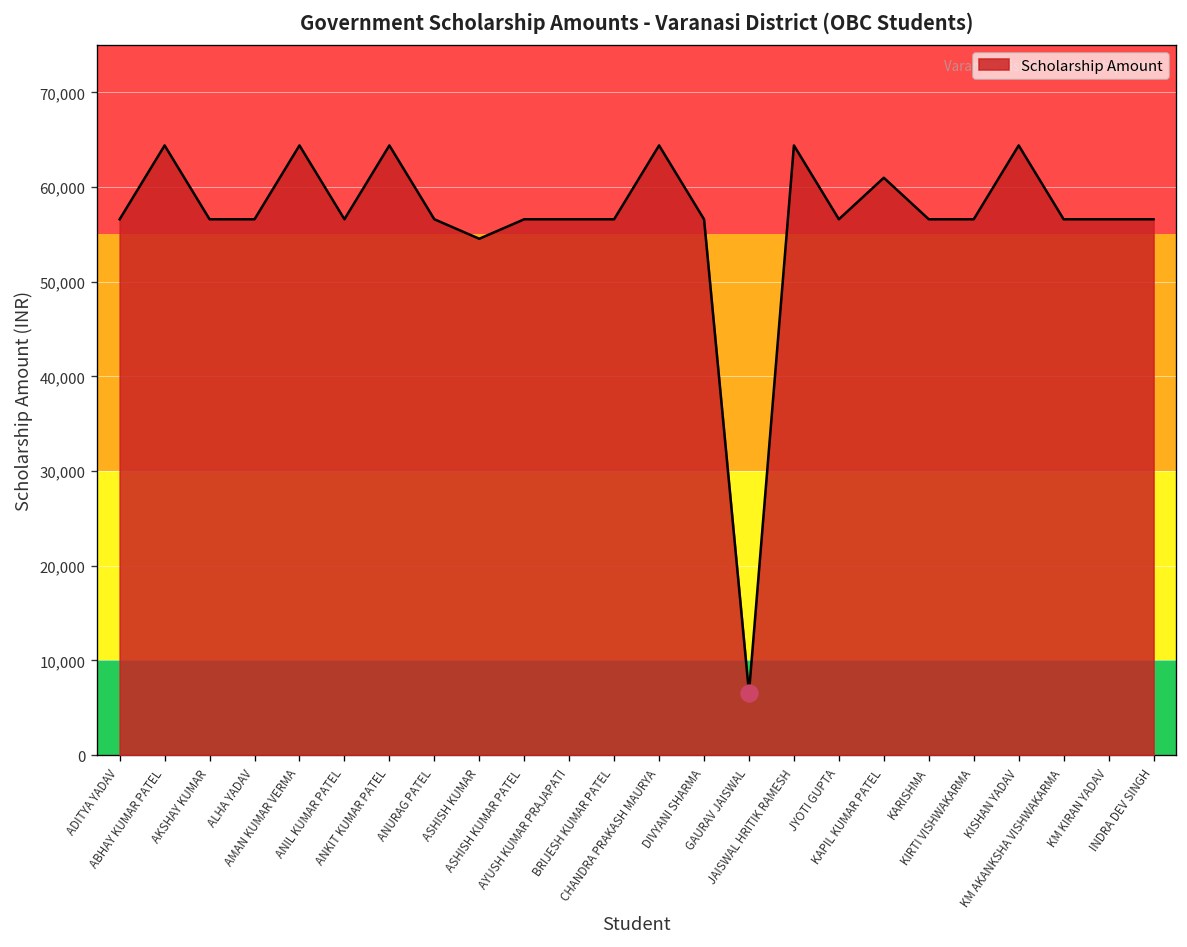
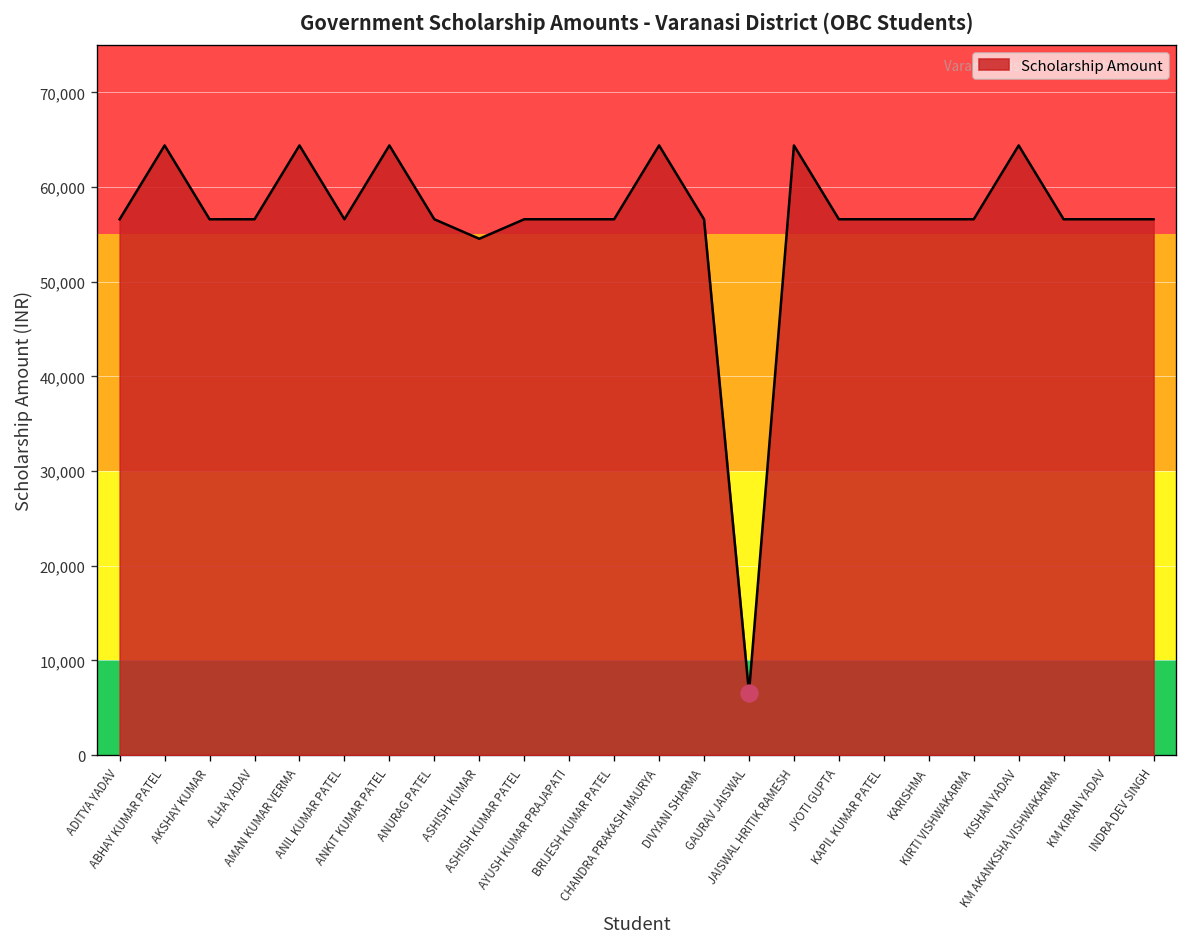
Scholarship Amount, KAPIL KUMAR PATEL: 61,000 -> 57,000
